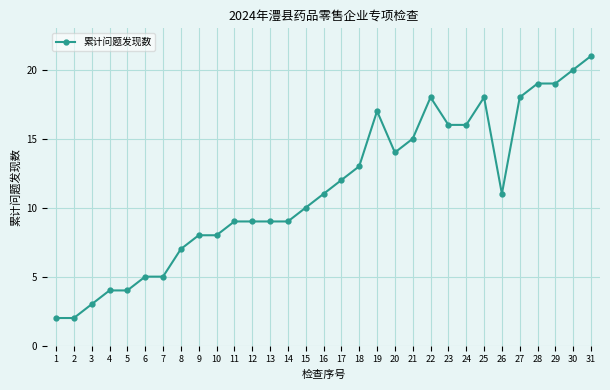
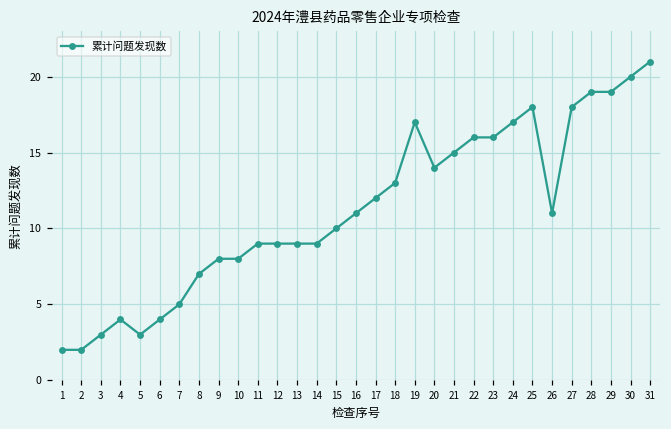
5: 4 -> 3
6: 5 -> 4
22: 18 -> 16
24: 16 -> 17
